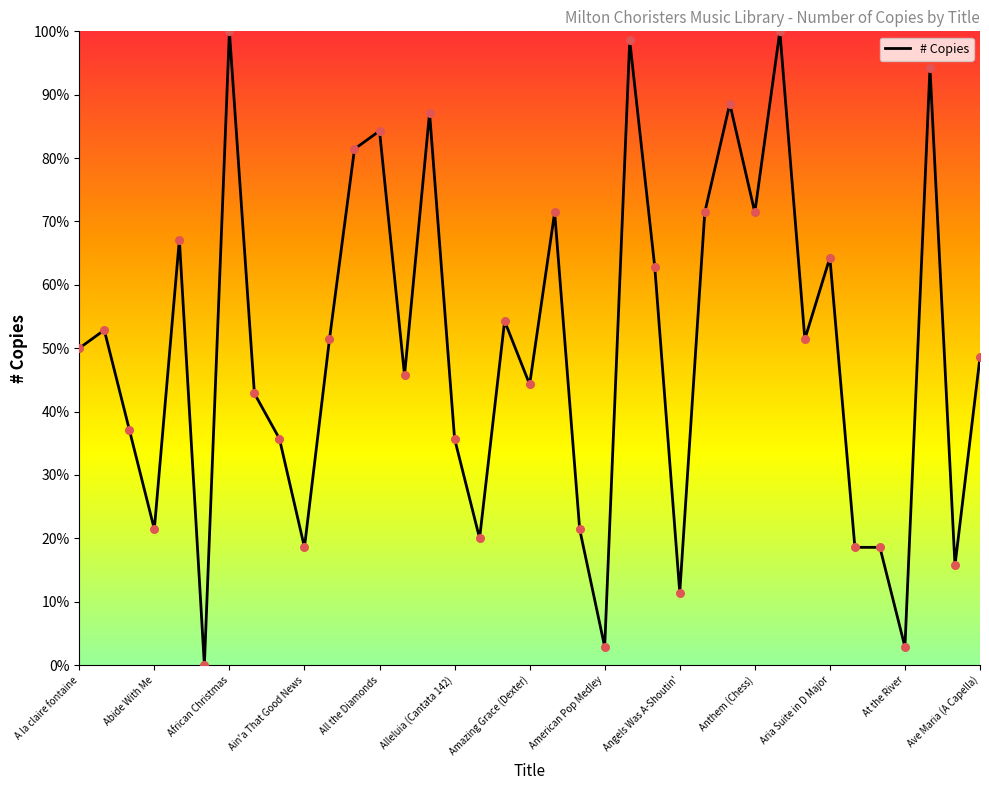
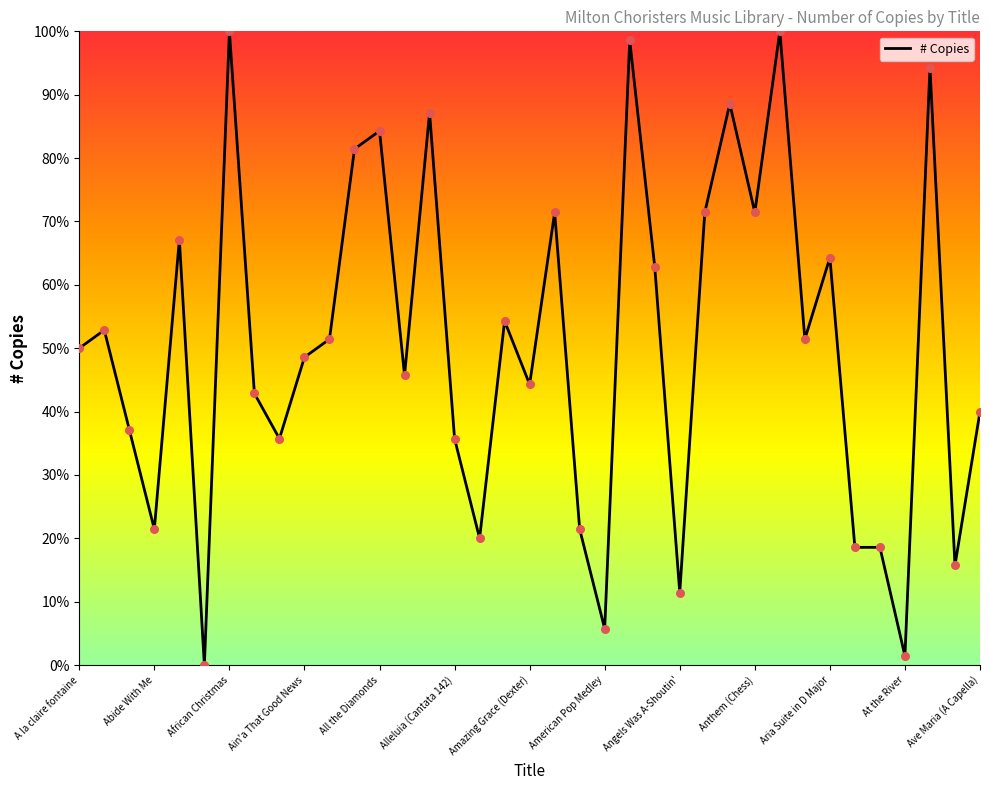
Ain'a That Good News: 19% -> 49%
American Pop Medley: 3% -> 6%
At the River: 3% -> 1%
Ave Maria (A Capella): 49% -> 40%
